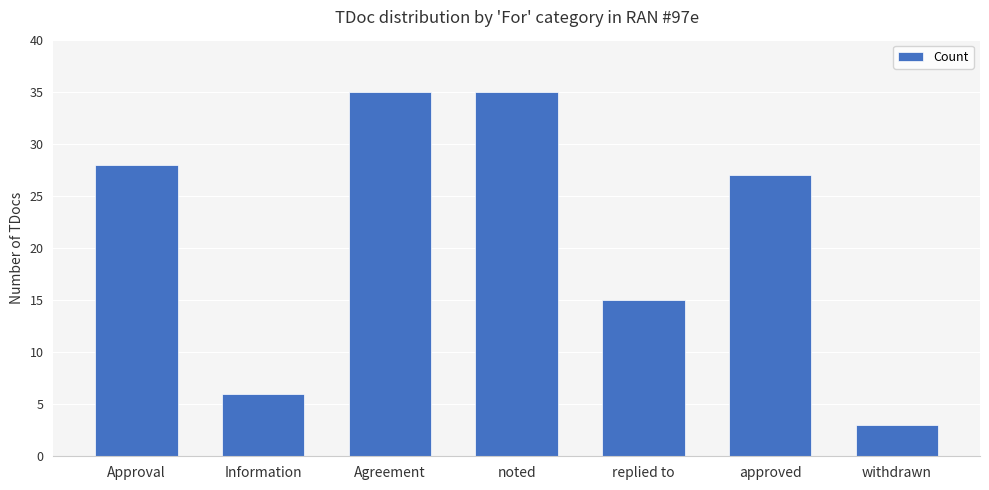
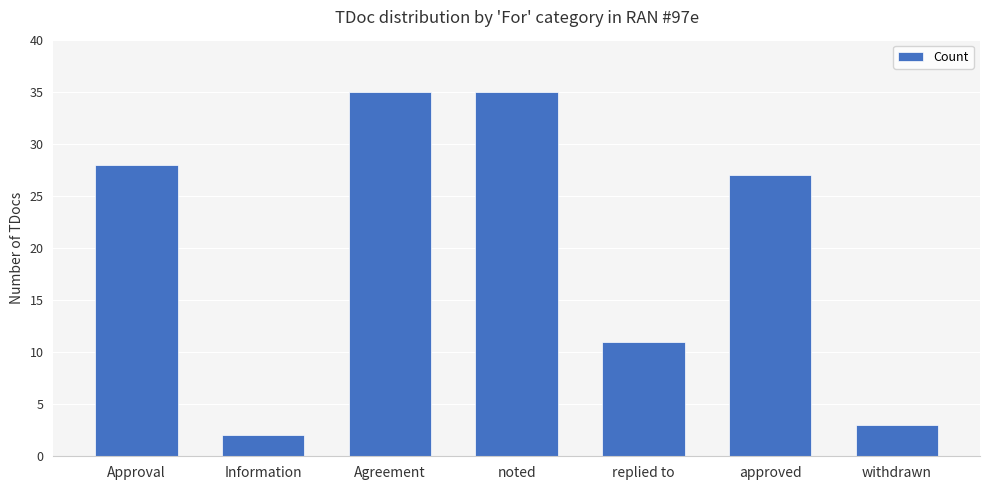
Information: 6 -> 2
replied to: 15 -> 11
